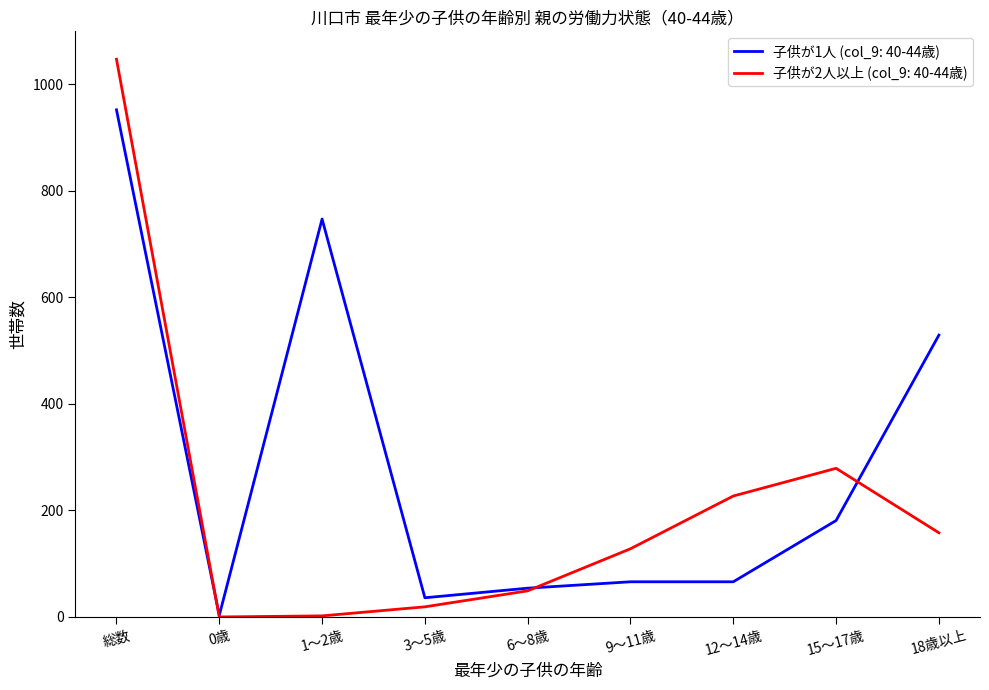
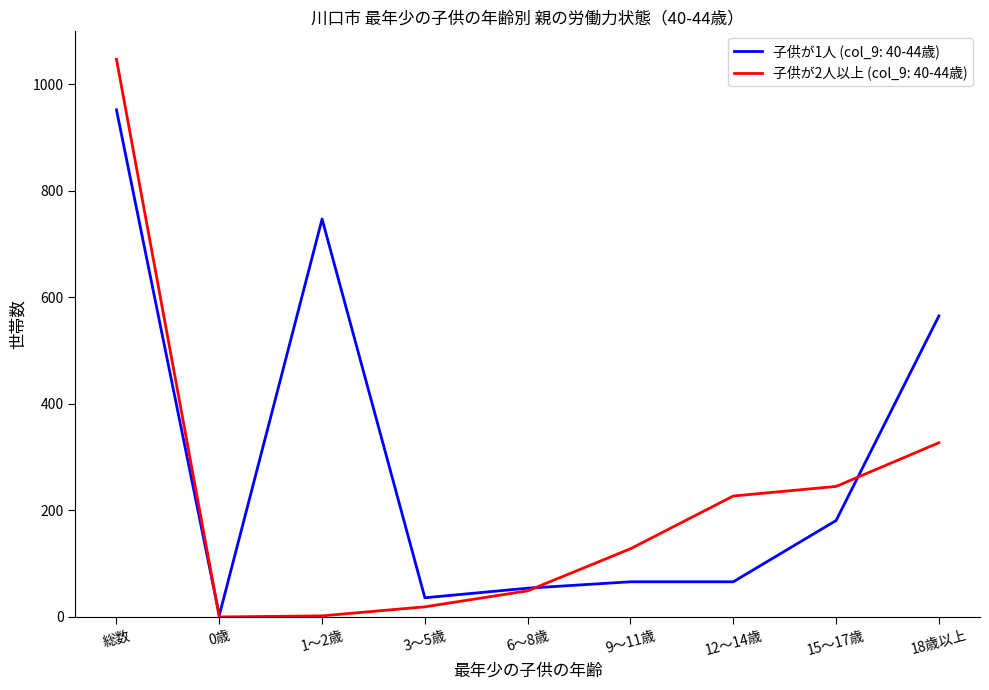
子供が2人以上 (col_9: 40-44歳), 15～17歳: 280 -> 250
子供が1人 (col_9: 40-44歳), 18歳以上: 530 -> 570
子供が2人以上 (col_9: 40-44歳), 18歳以上: 160 -> 330
